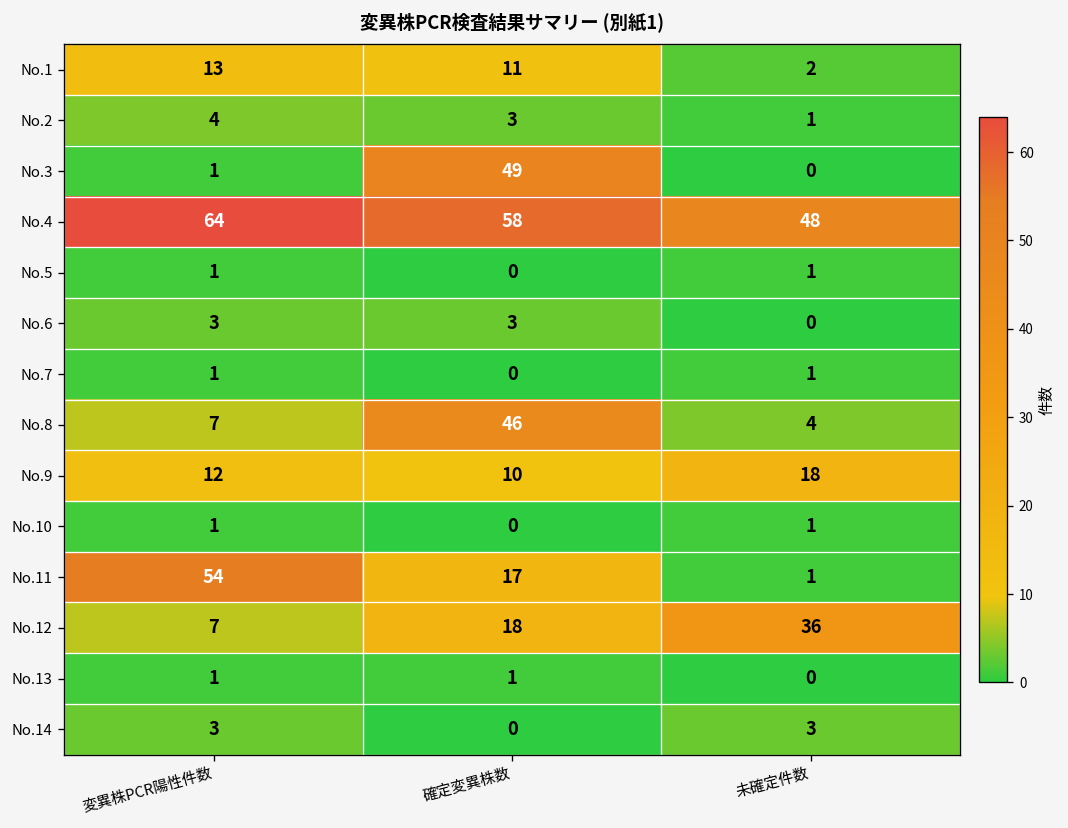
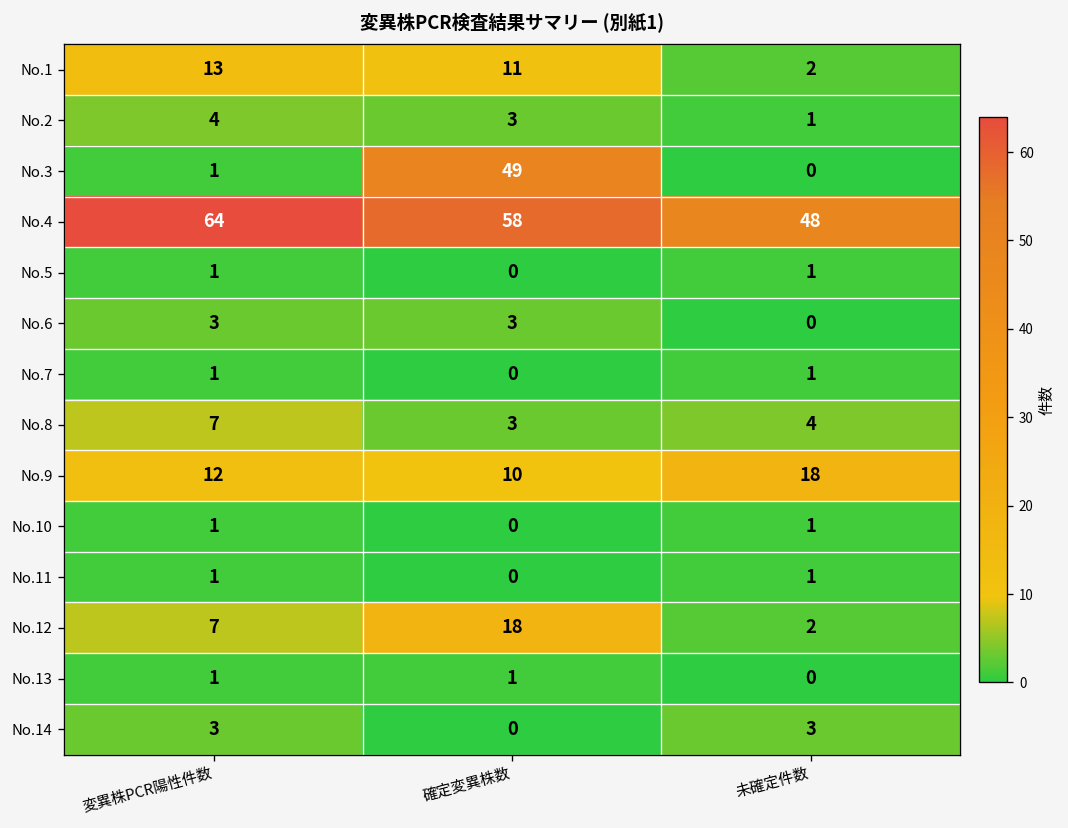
No.8, 確定変異株数: 46 -> 3
No.11, 変異株PCR陽性件数: 54 -> 1
No.11, 確定変異株数: 17 -> 0
No.12, 未確定件数: 36 -> 2
